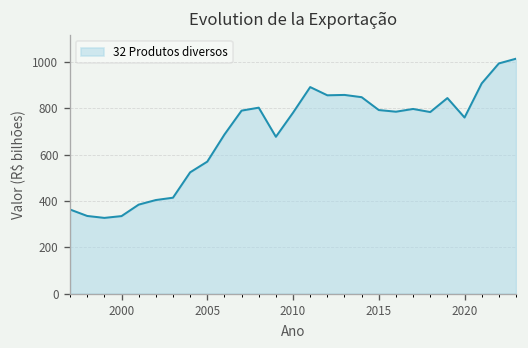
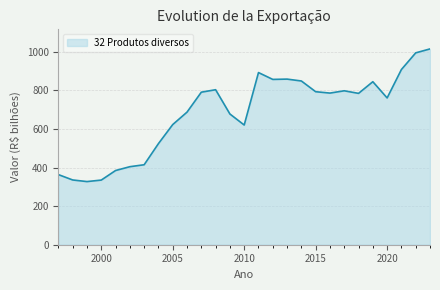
2005: 570 -> 620
2010: 780 -> 620
